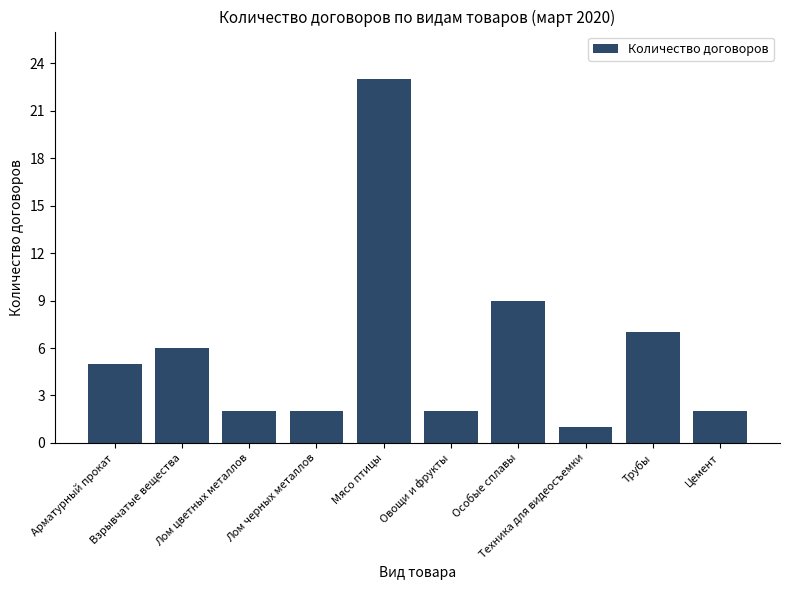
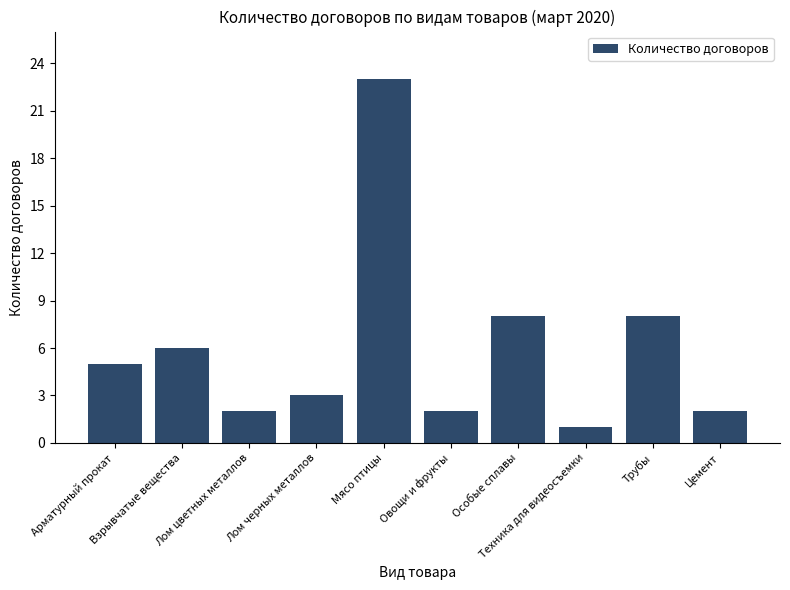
Лом черных металлов: 2 -> 3
Особые сплавы: 9 -> 8
Трубы: 7 -> 8
